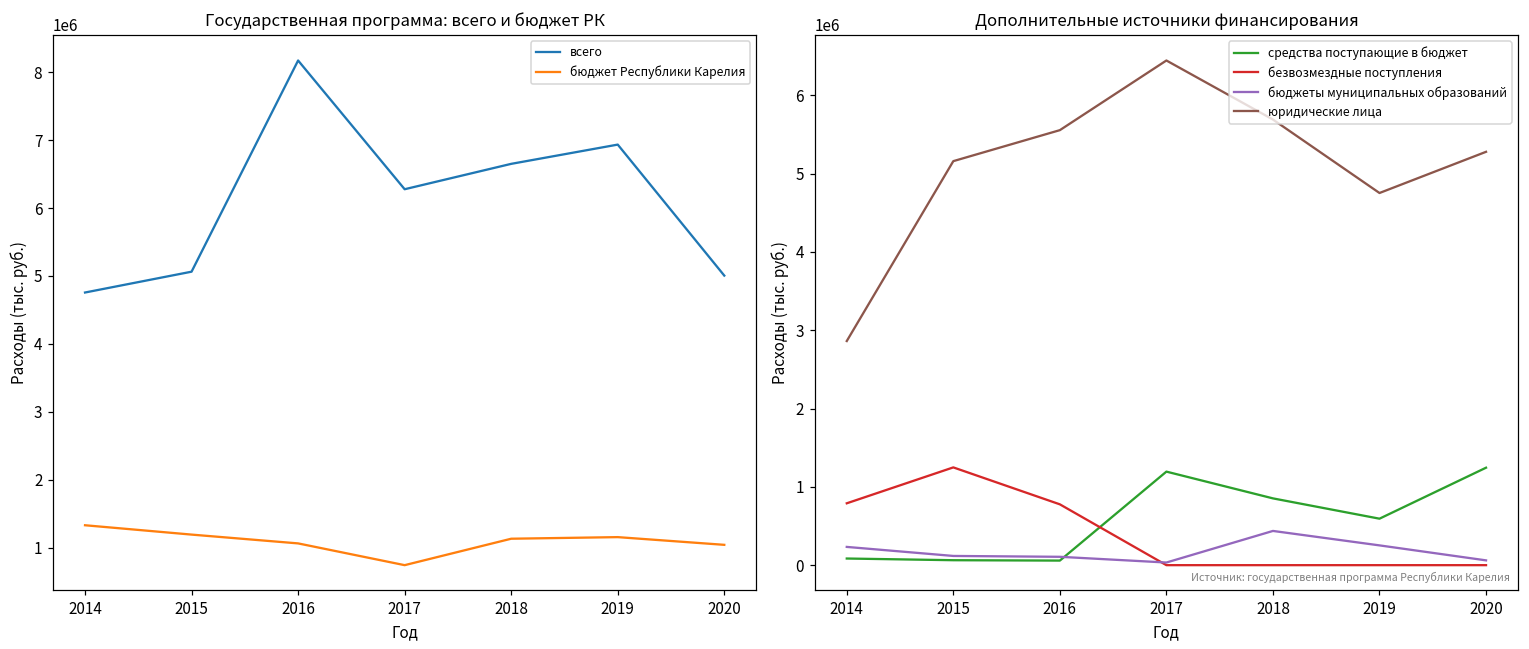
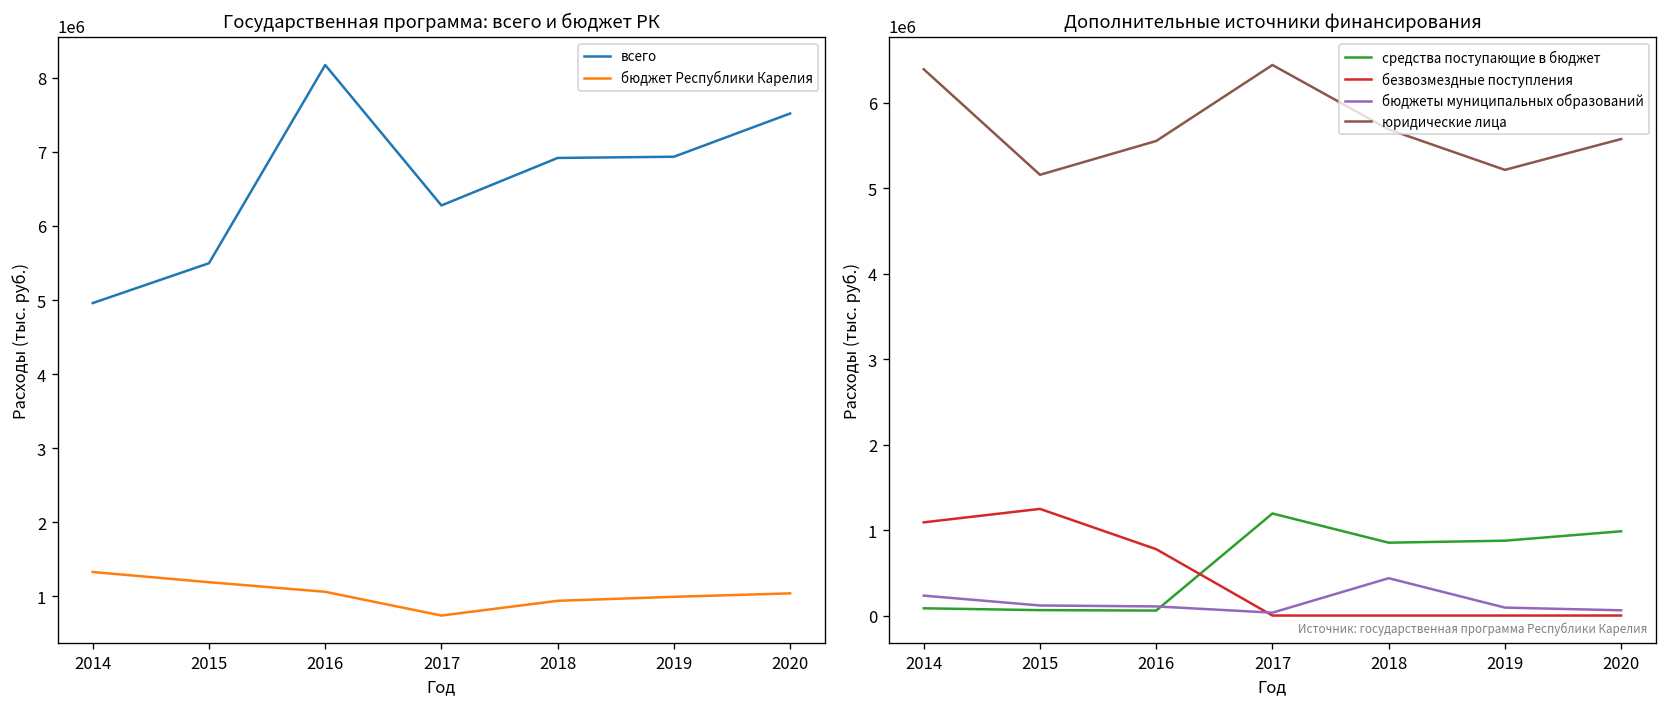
Государственная программа: всего и бюджет РК, всего, 2014: 4800000 -> 5000000
Государственная программа: всего и бюджет РК, всего, 2015: 5100000 -> 5500000
Государственная программа: всего и бюджет РК, всего, 2018: 6700000 -> 6900000
Государственная программа: всего и бюджет РК, бюджет Республики Карелия, 2018: 1100000 -> 900000
Государственная программа: всего и бюджет РК, бюджет Республики Карелия, 2019: 1200000 -> 1000000
Государственная программа: всего и бюджет РК, всего, 2020: 5000000 -> 7500000
Дополнительные источники финансирования, безвозмездные поступления, 2014: 800000 -> 1100000
Дополнительные источники финансирования, юридические лица, 2014: 2900000 -> 6400000
Дополнительные источники финансирования, средства поступающие в бюджет, 2019: 600000 -> 900000
Дополнительные источники финансирования, бюджеты муниципальных образований, 2019: 300000 -> 100000
Дополнительные источники финансирования, юридические лица, 2019: 4800000 -> 5200000
Дополнительные источники финансирования, средства поступающие в бюджет, 2020: 1200000 -> 1000000
Дополнительные источники финансирования, юридические лица, 2020: 5300000 -> 5600000
